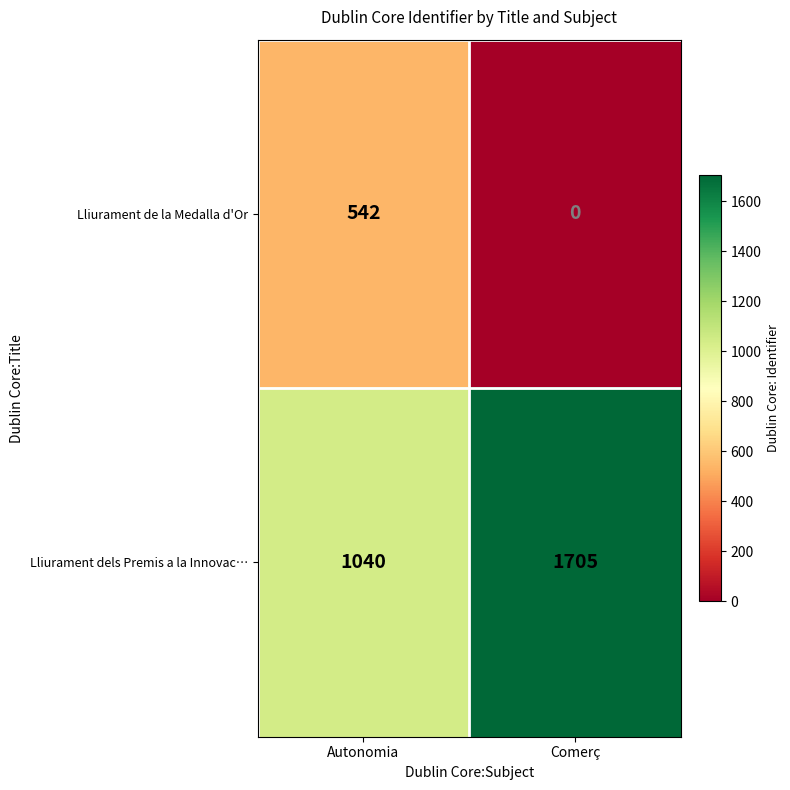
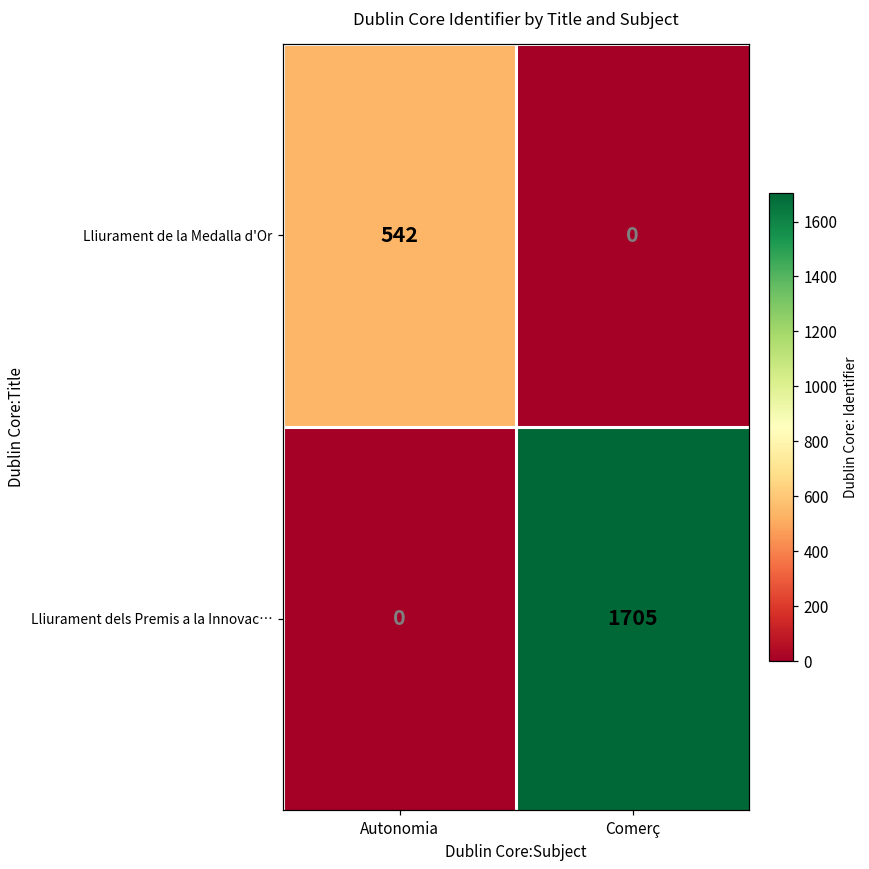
Lliurament dels Premis a la Innovac…, Autonomia: 1040 -> 0
